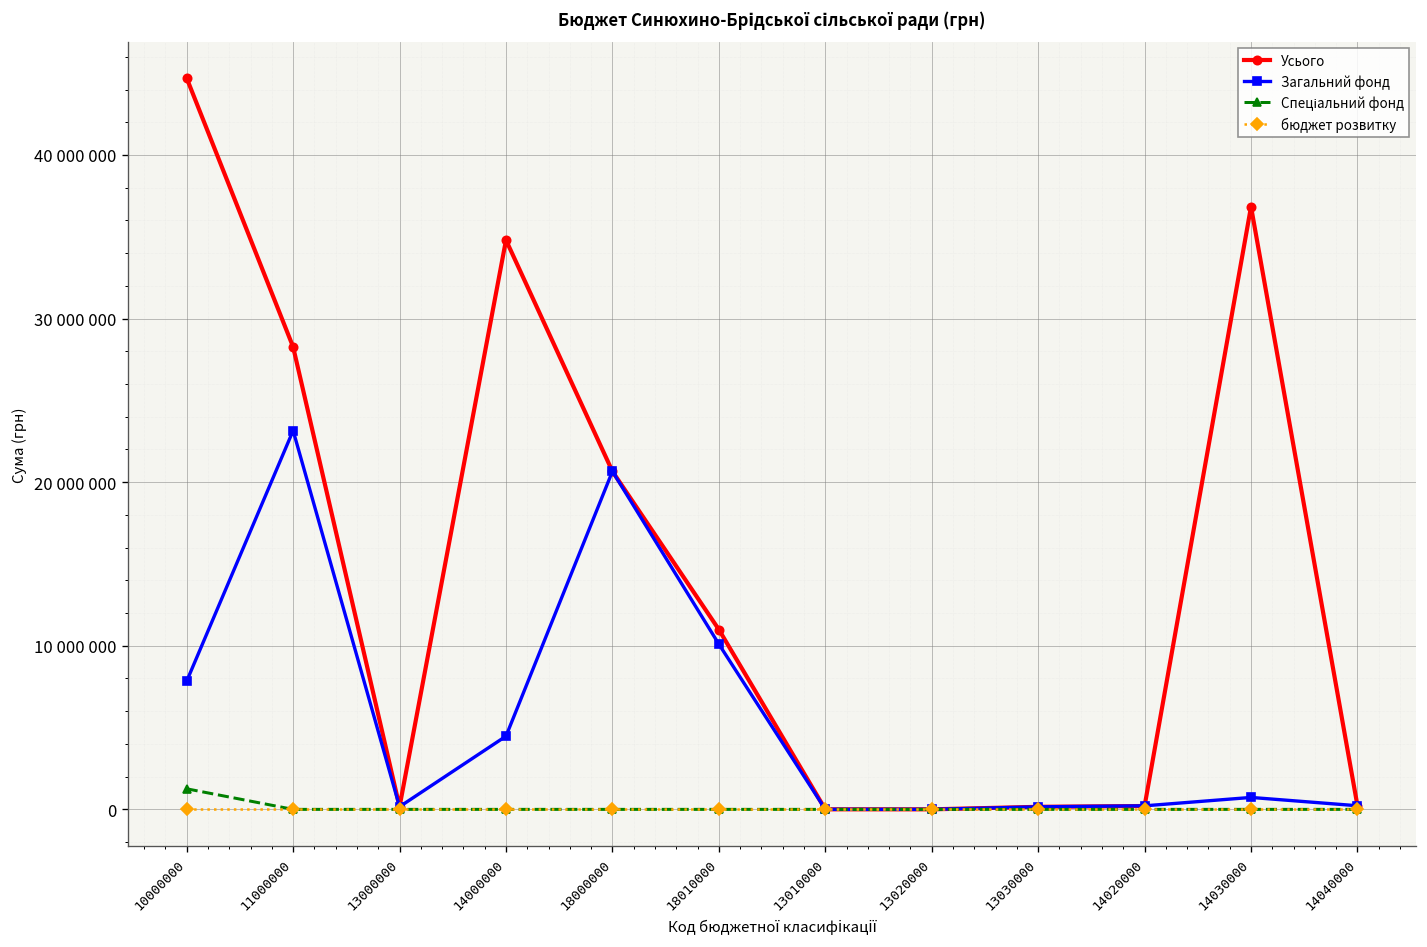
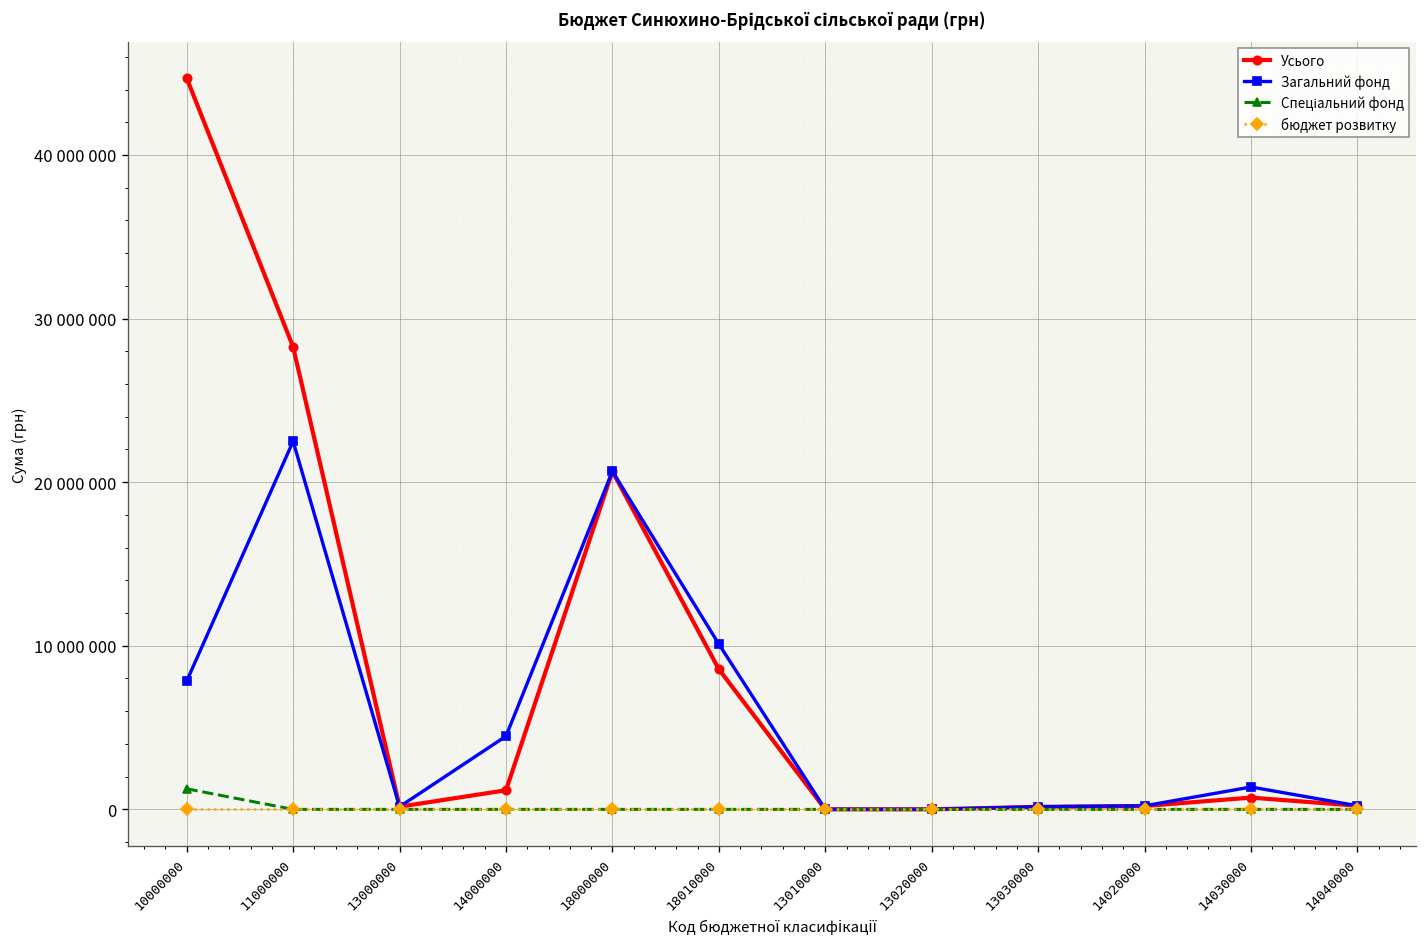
Загальний фонд, 11000000: 23200000 -> 22500000
Усього, 14000000: 34800000 -> 1200000
Усього, 18010000: 11000000 -> 8600000
Усього, 14030000: 36800000 -> 700000
Загальний фонд, 14030000: 700000 -> 1400000
